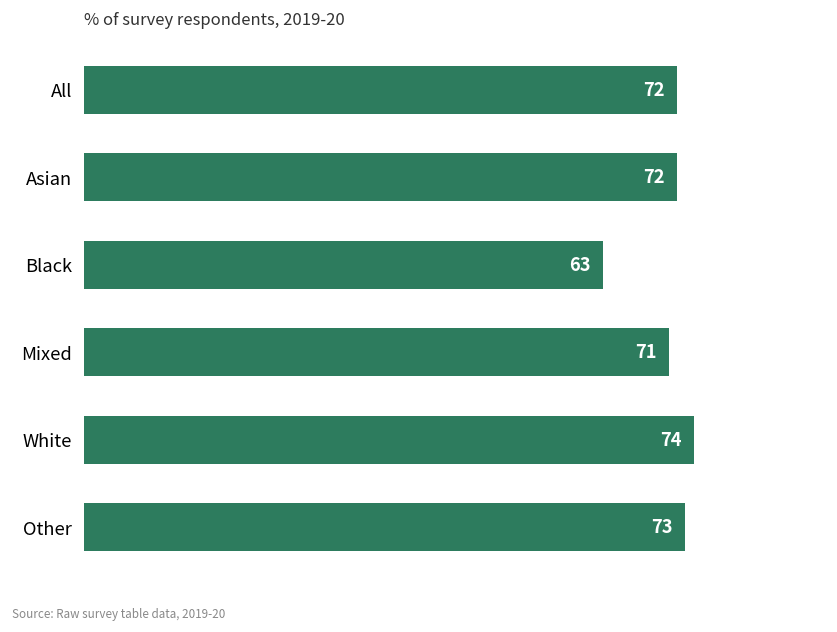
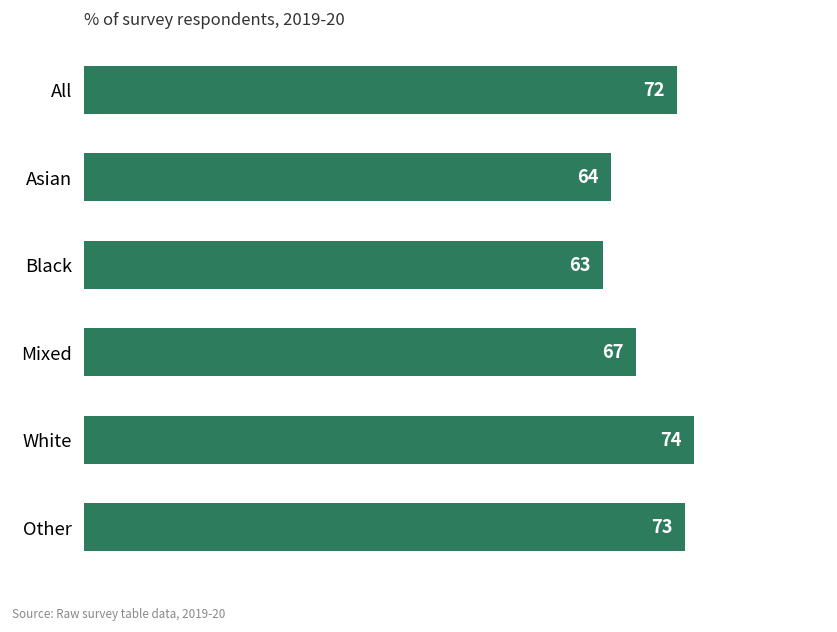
Asian: 72 -> 64
Mixed: 71 -> 67
